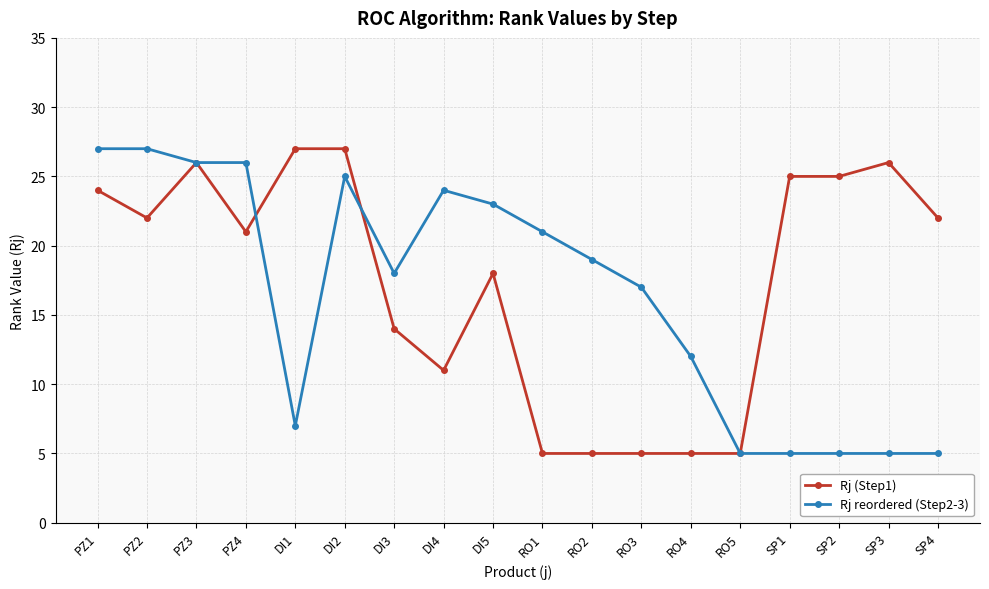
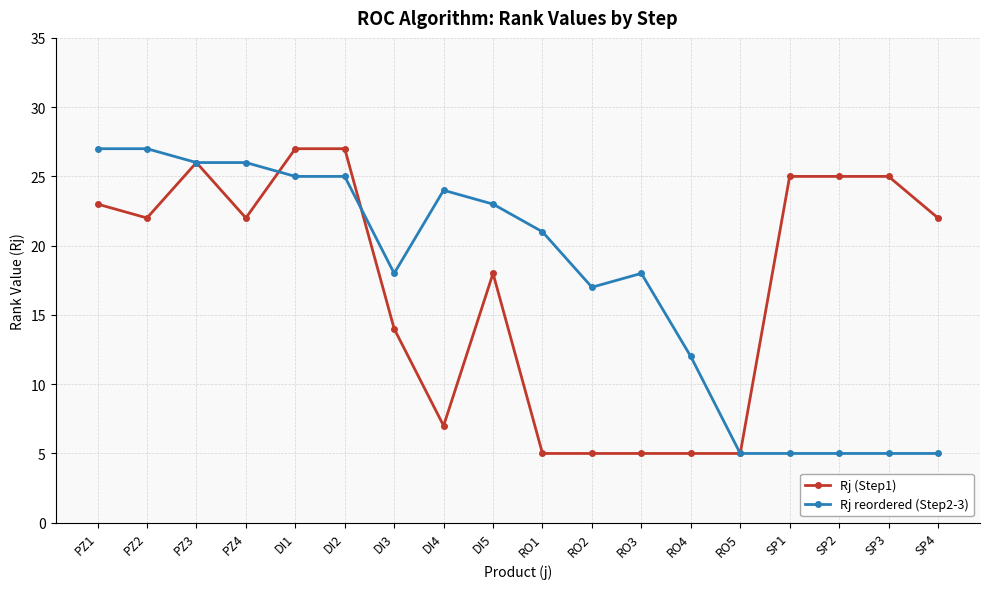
Rj (Step1), PZ1: 24 -> 23
Rj (Step1), PZ4: 21 -> 22
Rj reordered (Step2-3), DI1: 7 -> 25
Rj (Step1), DI4: 11 -> 7
Rj reordered (Step2-3), RO2: 19 -> 17
Rj reordered (Step2-3), RO3: 17 -> 18
Rj (Step1), SP3: 26 -> 25
